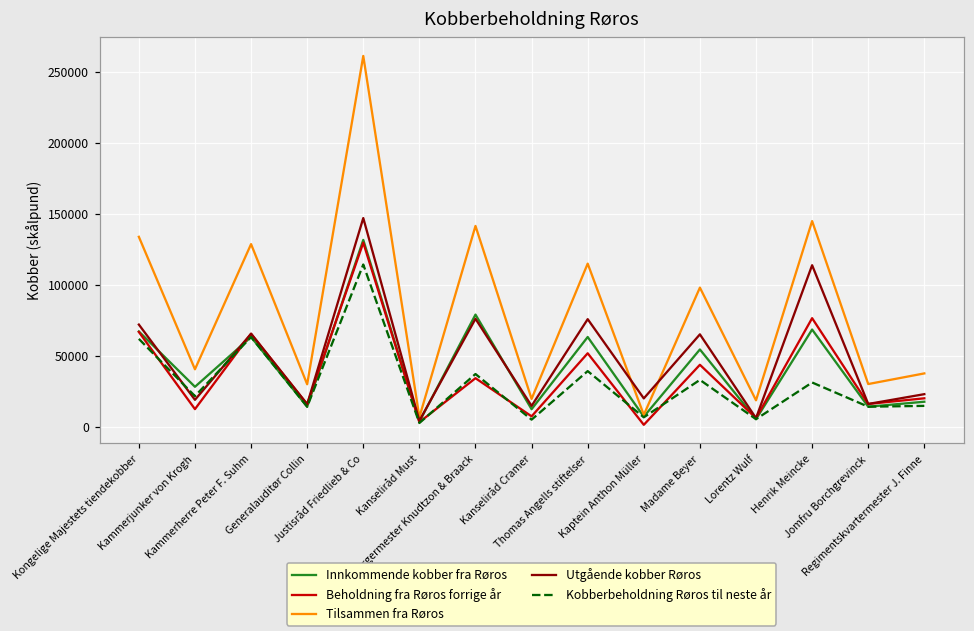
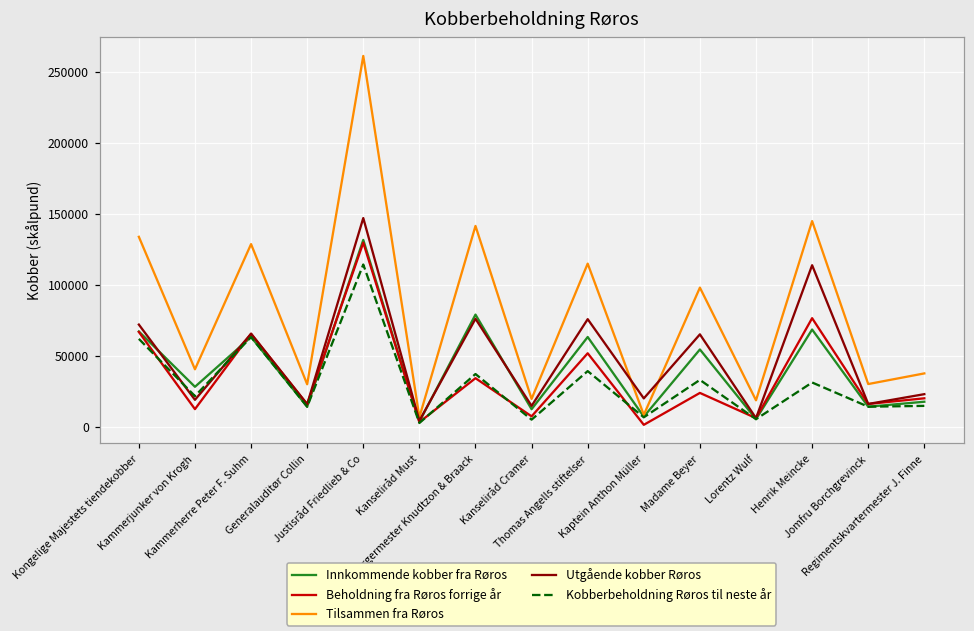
Beholdning fra Røros forrige år, Madame Beyer: 44000 -> 24000
